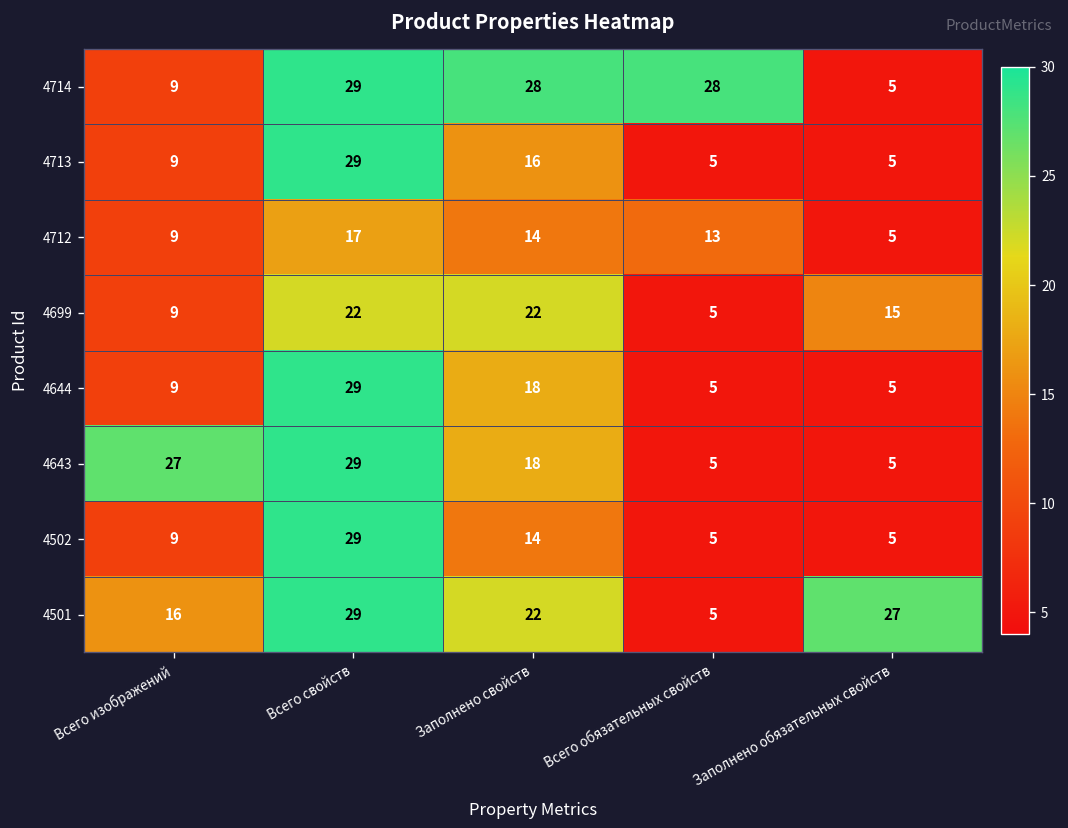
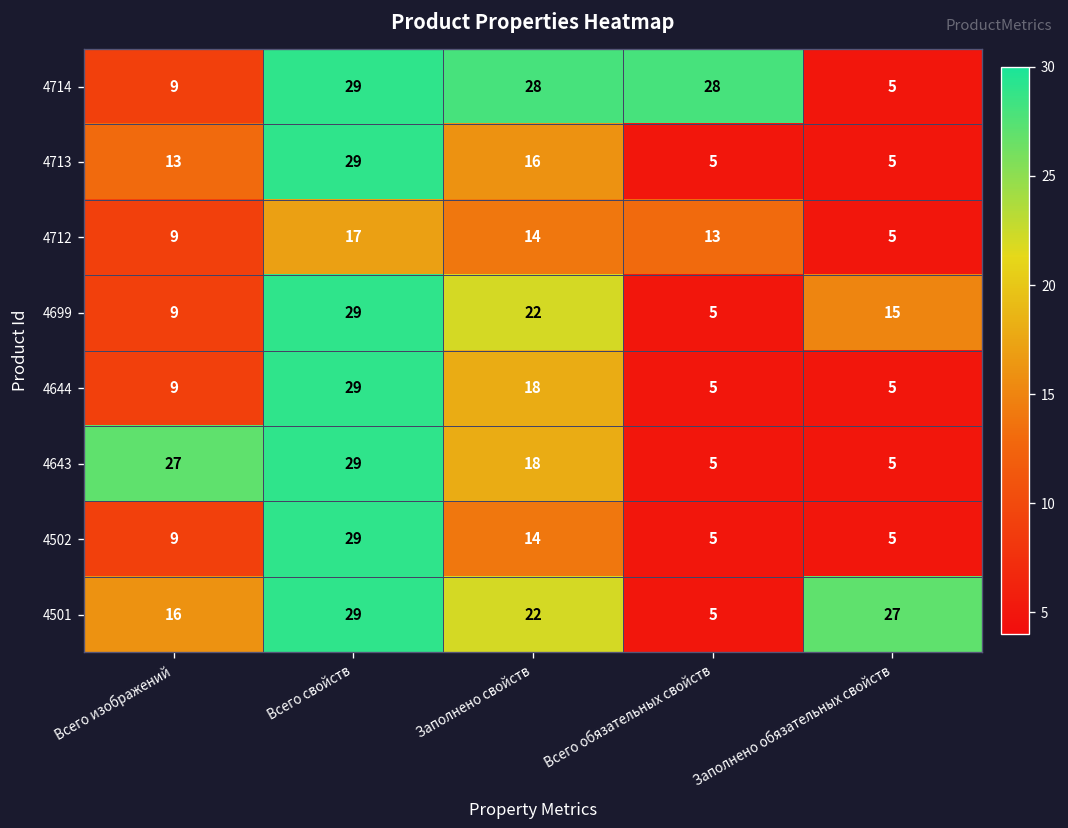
4713, Всего изображений: 9 -> 13
4699, Всего свойств: 22 -> 29
